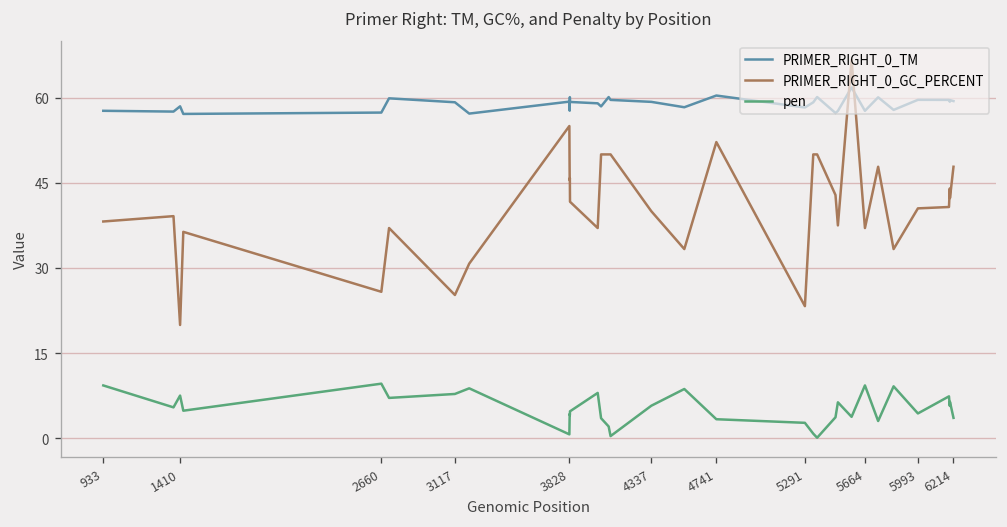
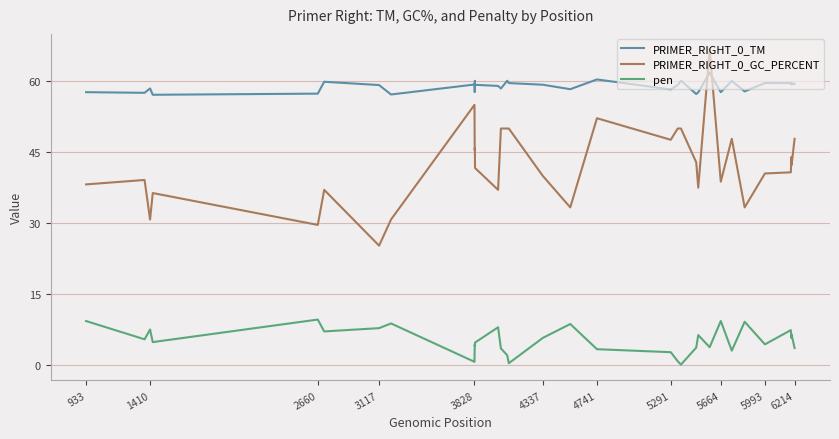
PRIMER_RIGHT_0_GC_PERCENT, 1410: 20 -> 31
PRIMER_RIGHT_0_GC_PERCENT, 2660: 26 -> 30
PRIMER_RIGHT_0_GC_PERCENT, 5291: 23 -> 48
PRIMER_RIGHT_0_GC_PERCENT, 5664: 37 -> 39
